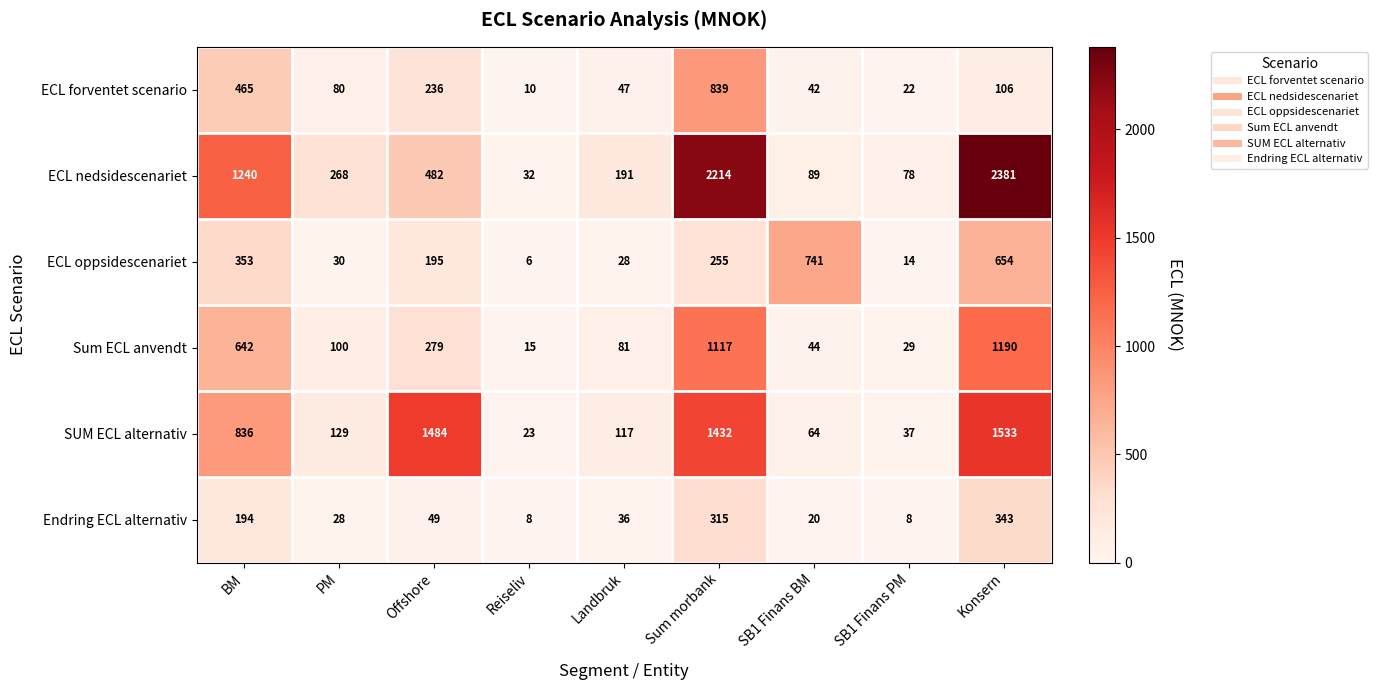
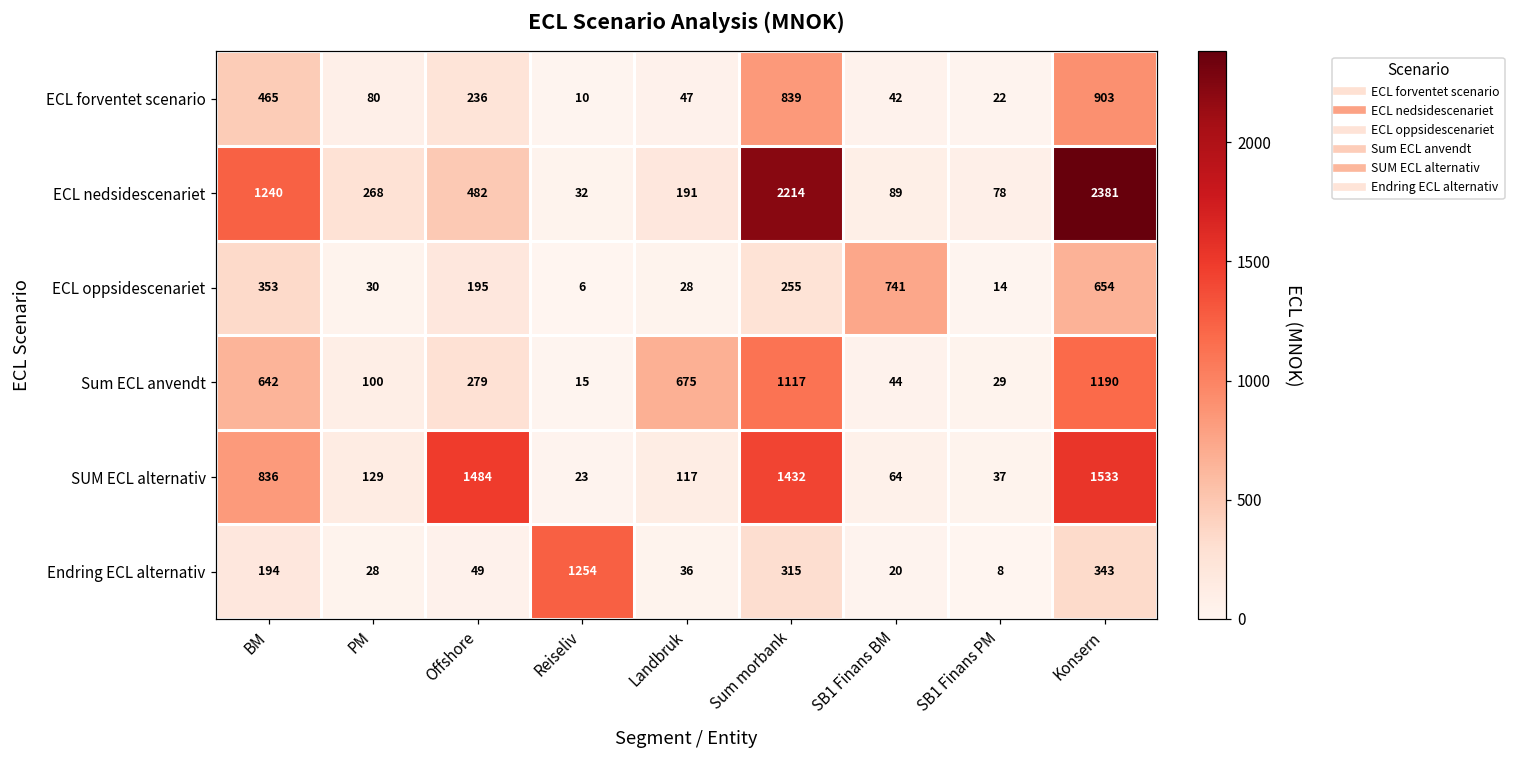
ECL forventet scenario, Konsern: 106 -> 903
Sum ECL anvendt, Landbruk: 81 -> 675
Endring ECL alternativ, Reiseliv: 8 -> 1254
